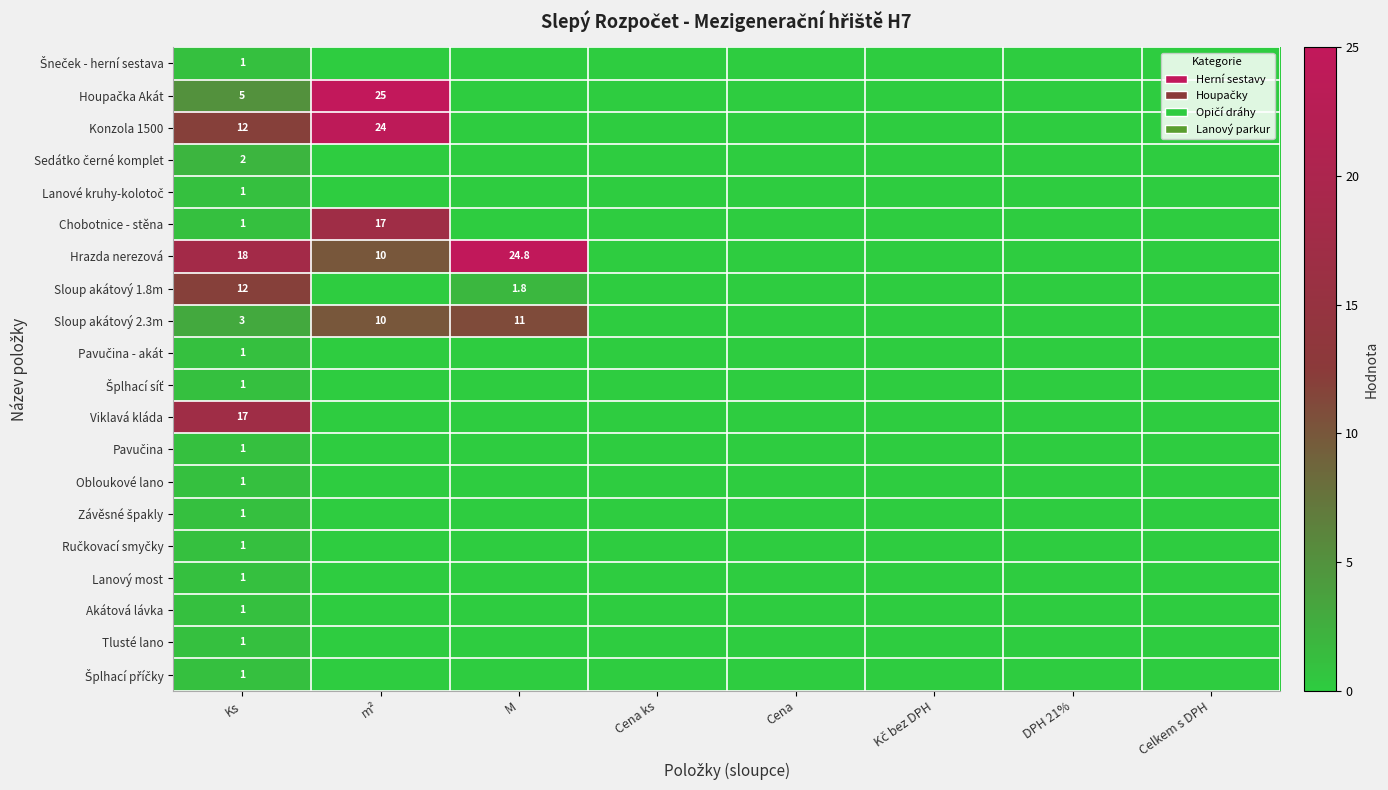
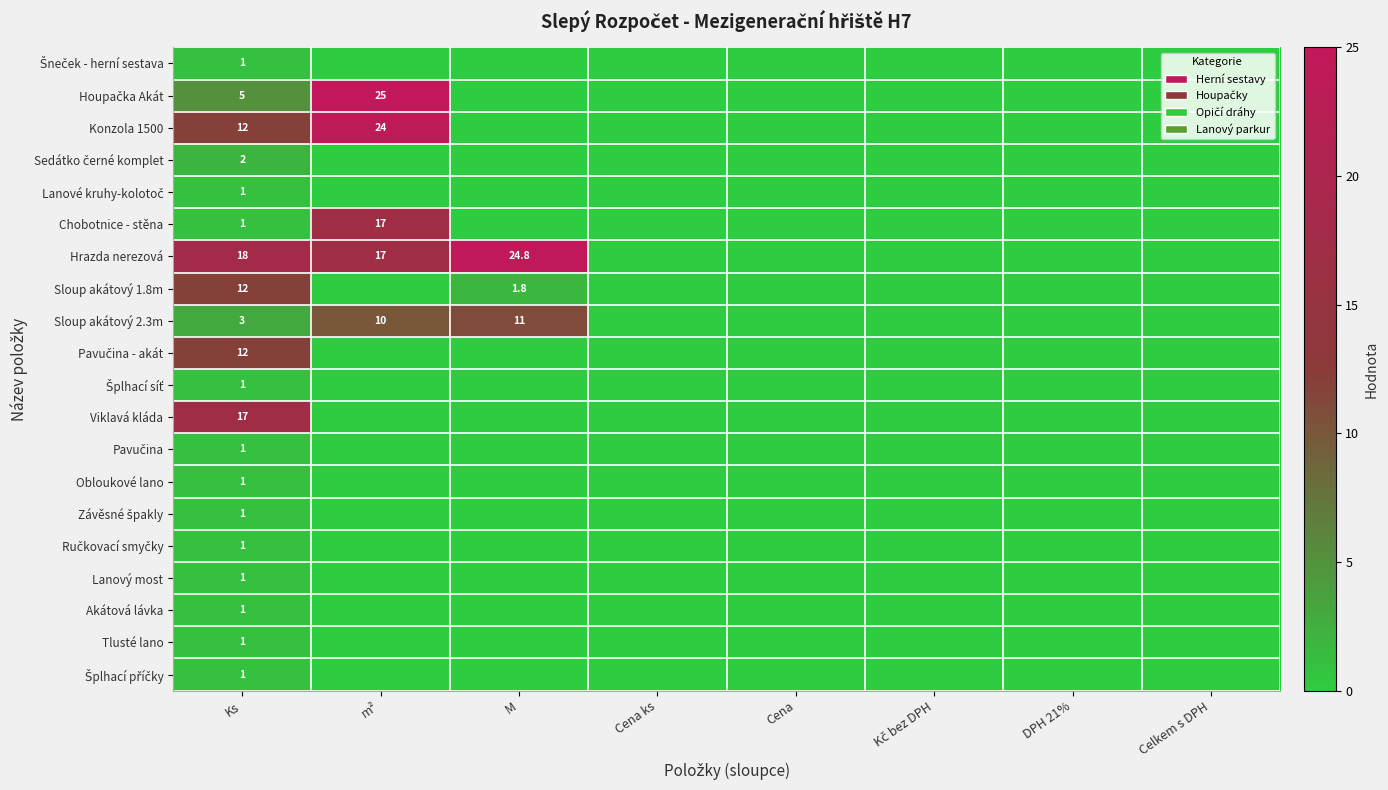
Hrazda nerezová, m²: 10 -> 17
Pavučina - akát, Ks: 1 -> 12
